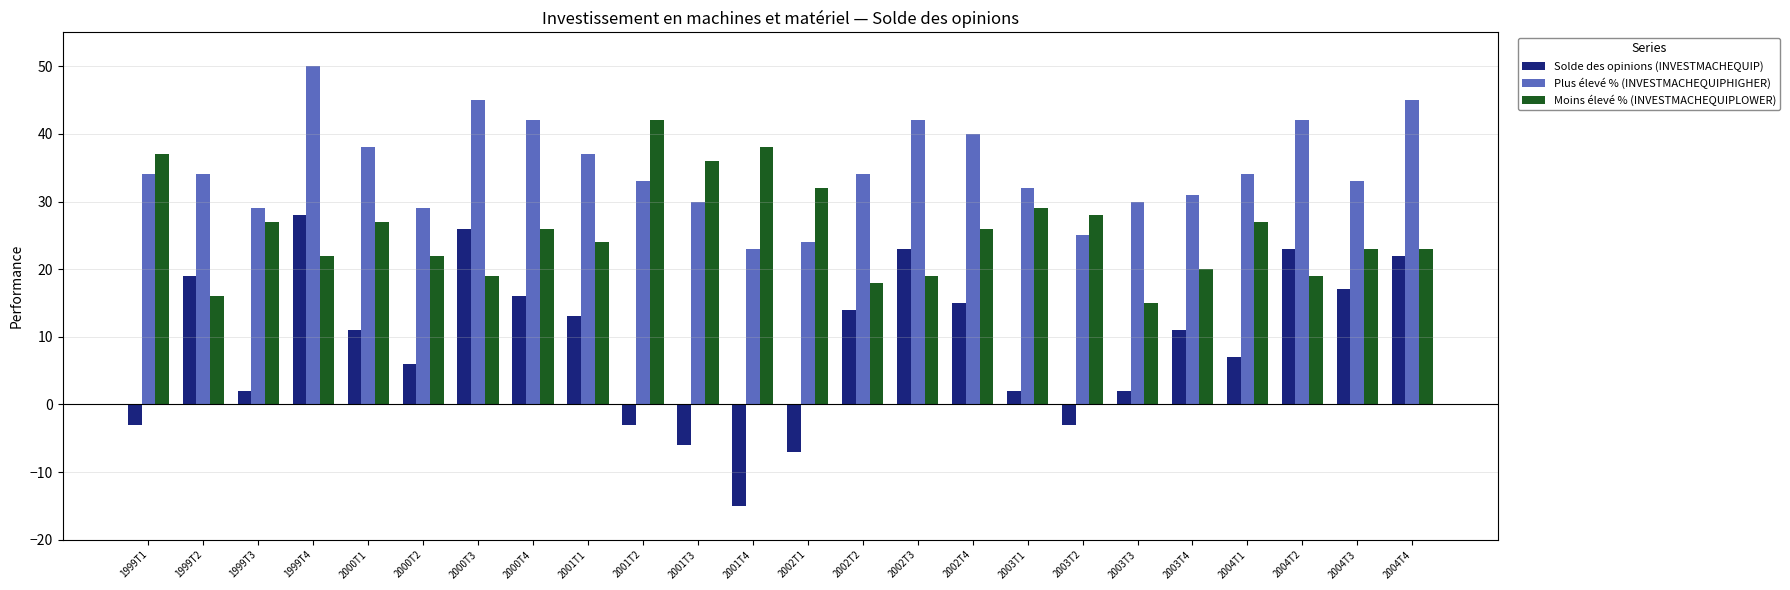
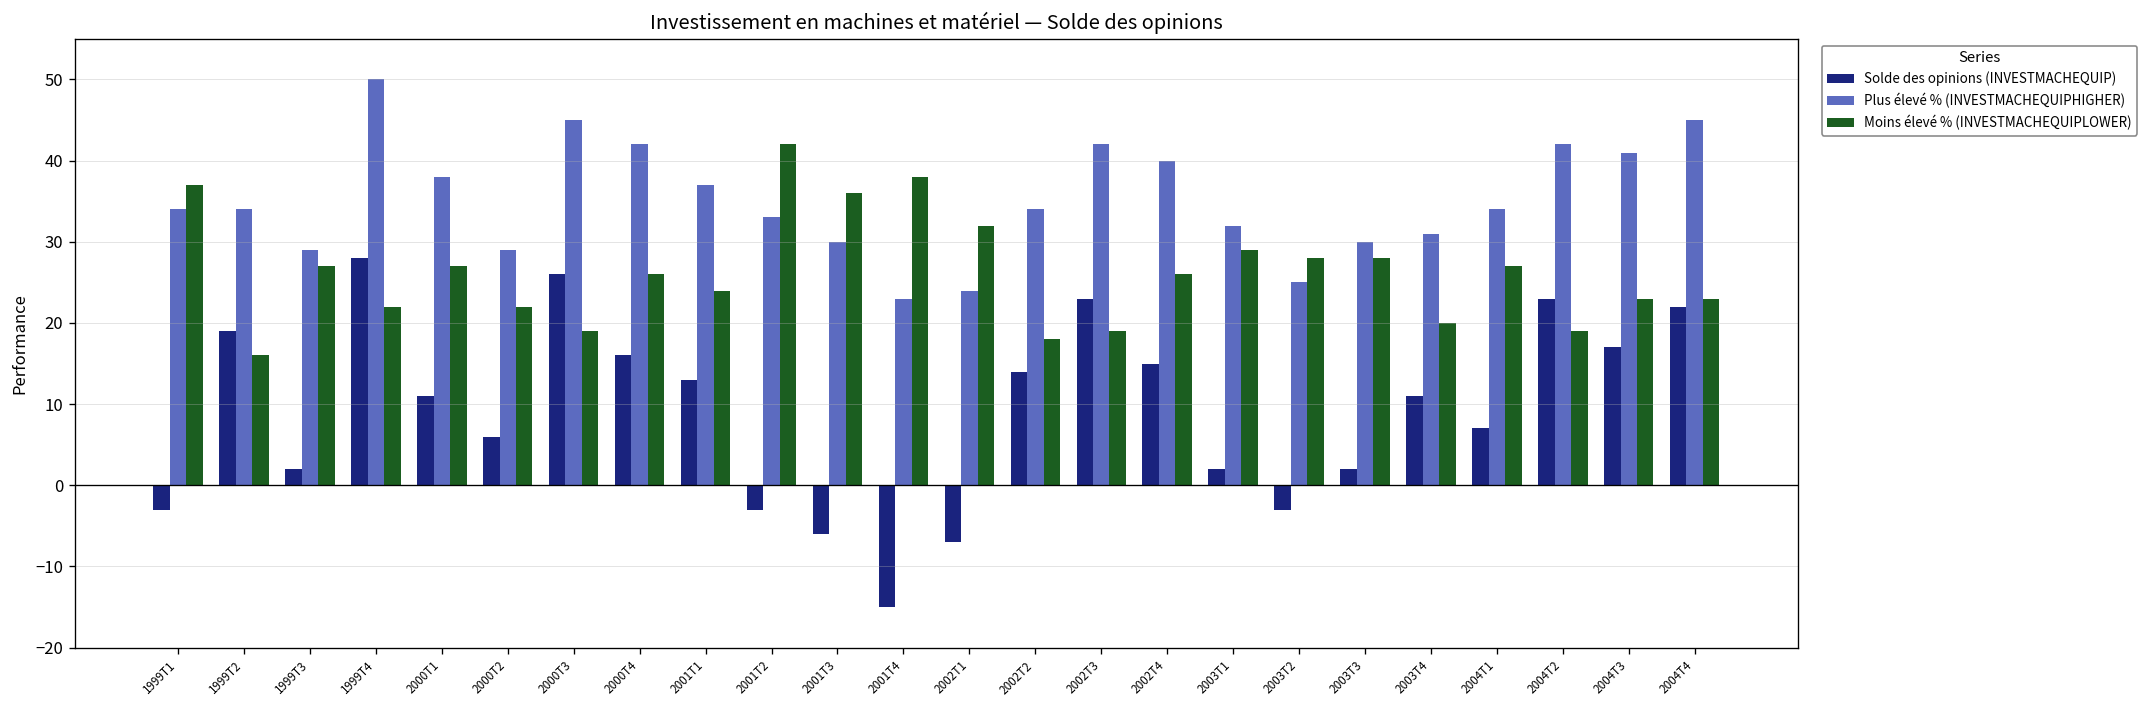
Moins élevé % (INVESTMACHEQUIPLOWER), 2003T3: 15 -> 28
Plus élevé % (INVESTMACHEQUIPHIGHER), 2004T3: 33 -> 41
